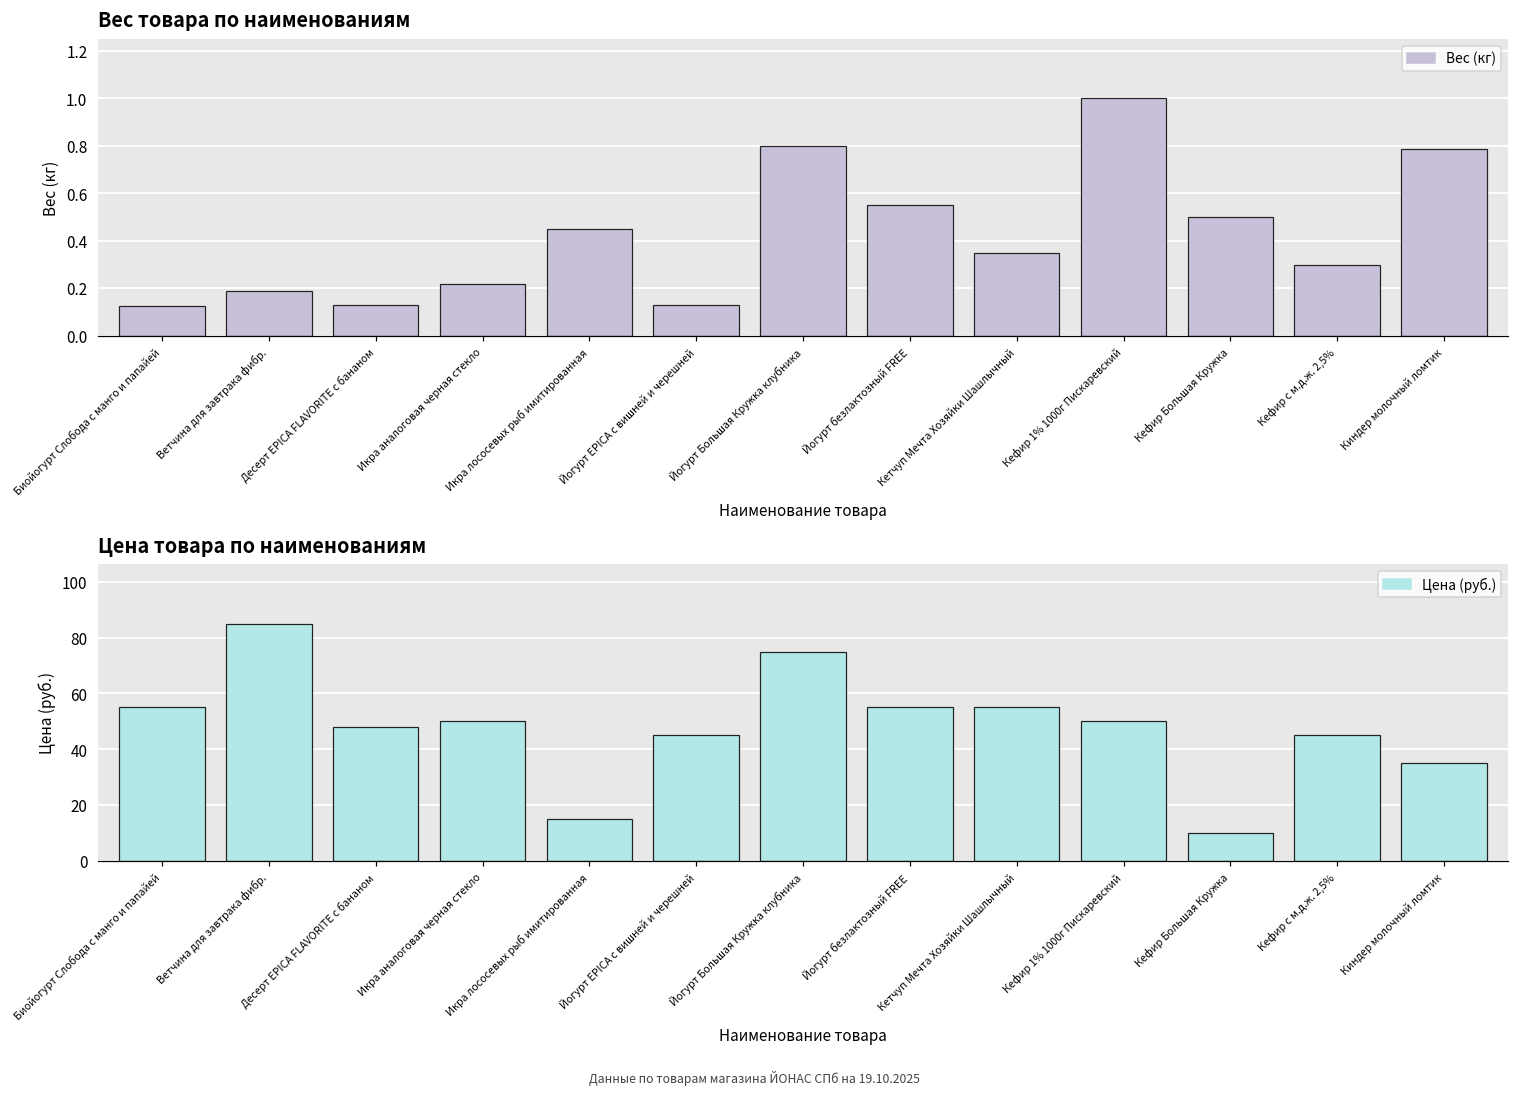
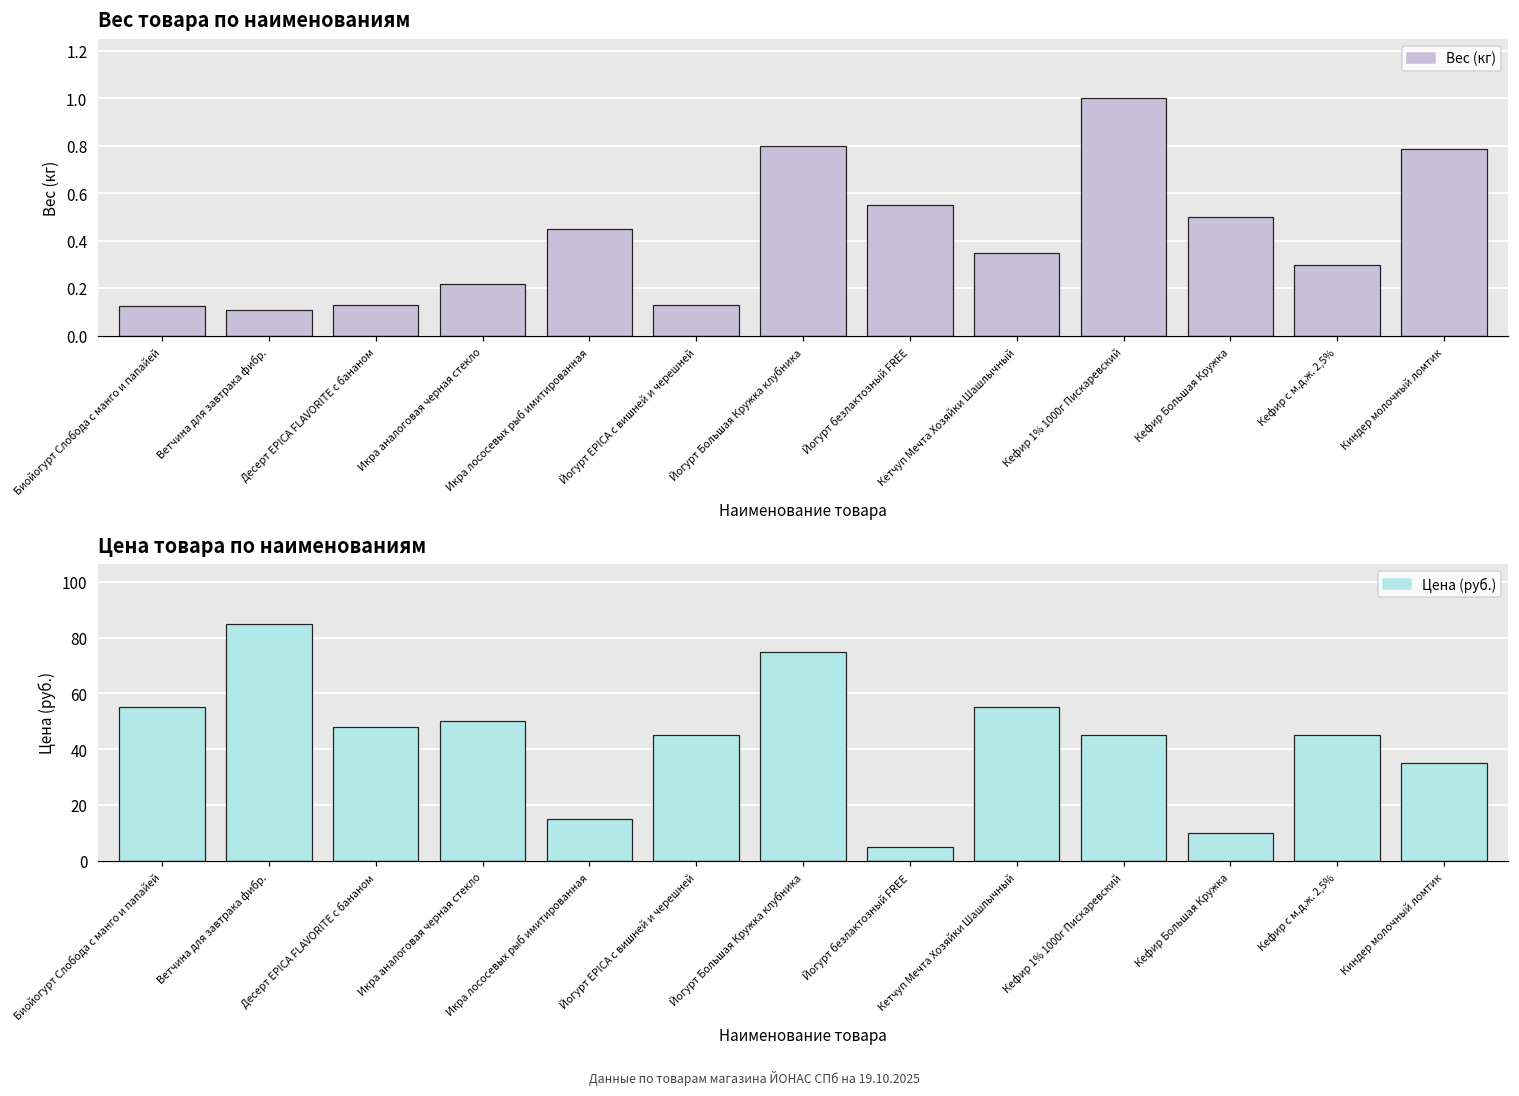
Вес товара по наименованиям, Ветчина для завтрака фибр.: 0.19 -> 0.11
Цена товара по наименованиям, Йогурт безлактозный FREE: 55 -> 5
Цена товара по наименованиям, Кефир 1% 1000г Пискаревский: 50 -> 45
